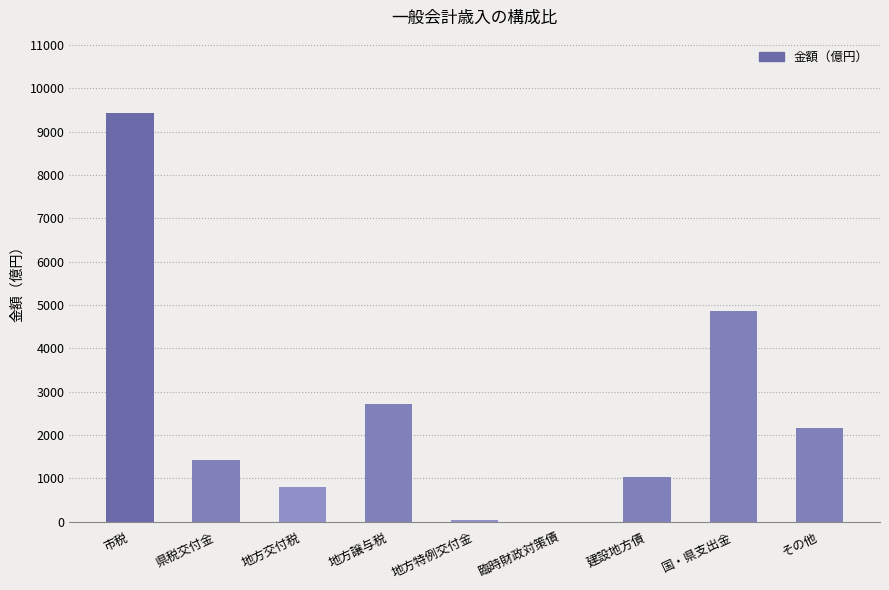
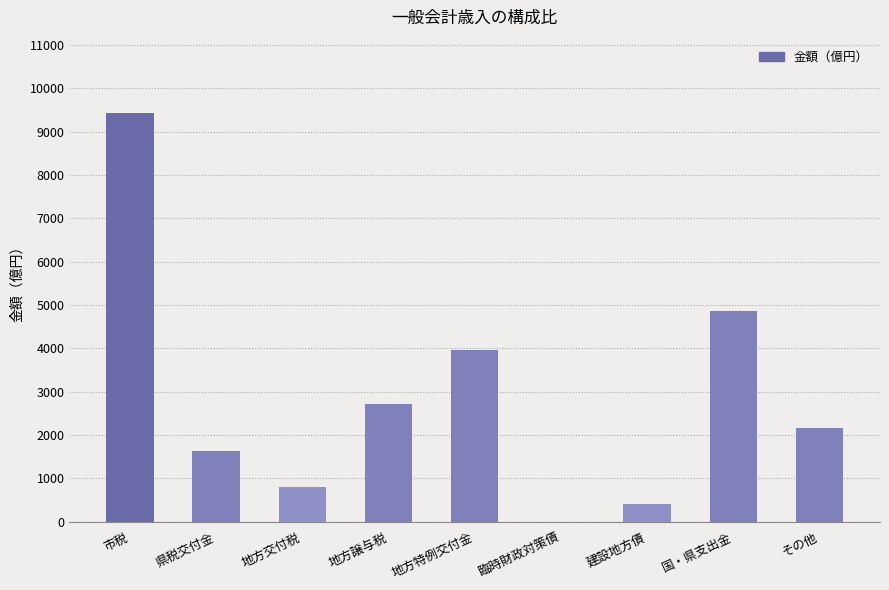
県税交付金: 1400 -> 1600
地方特例交付金: 0 -> 4000
建設地方債: 1000 -> 400
